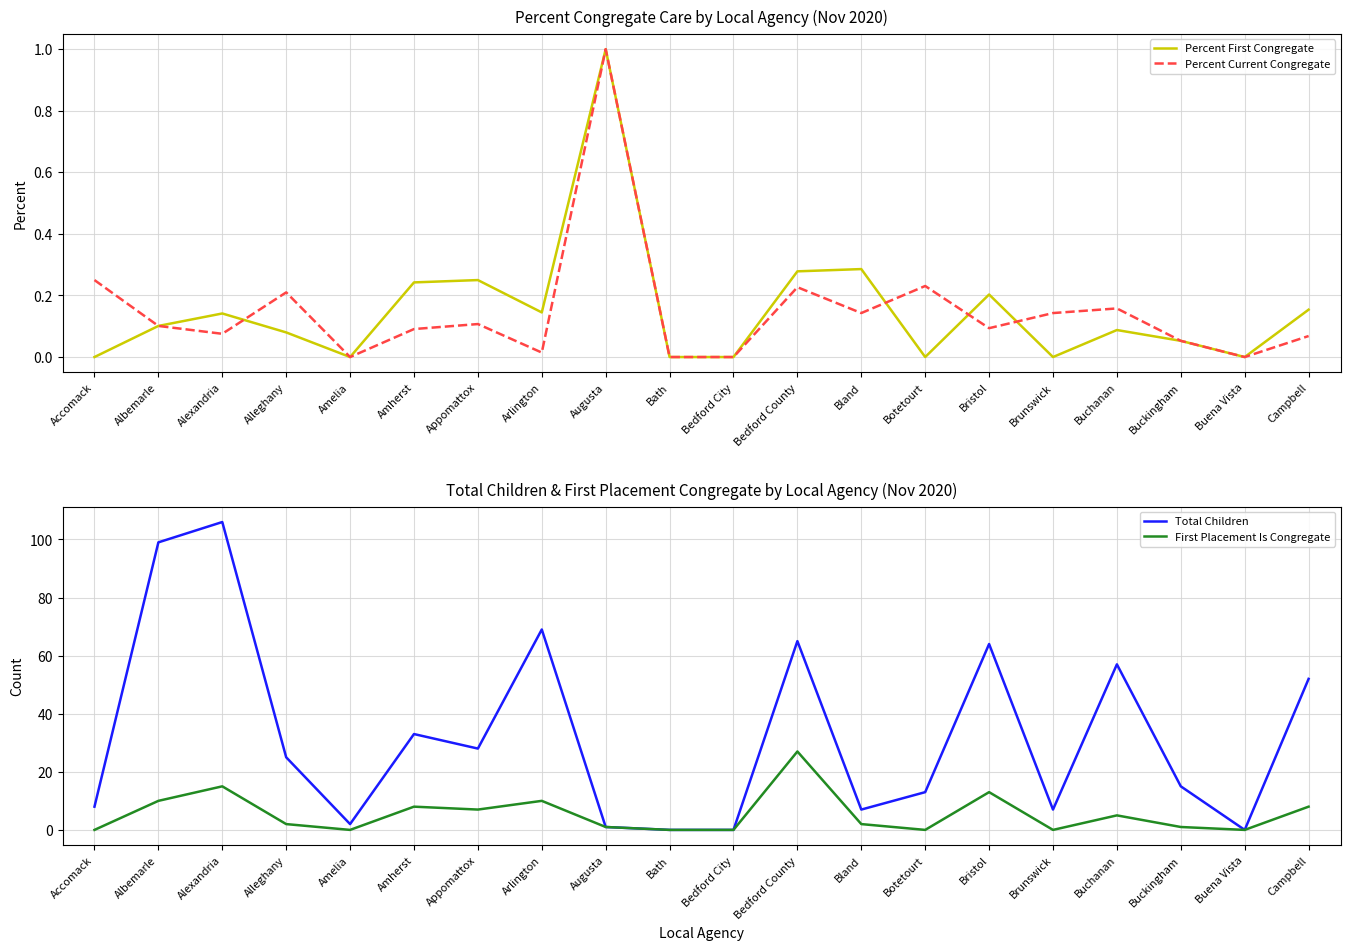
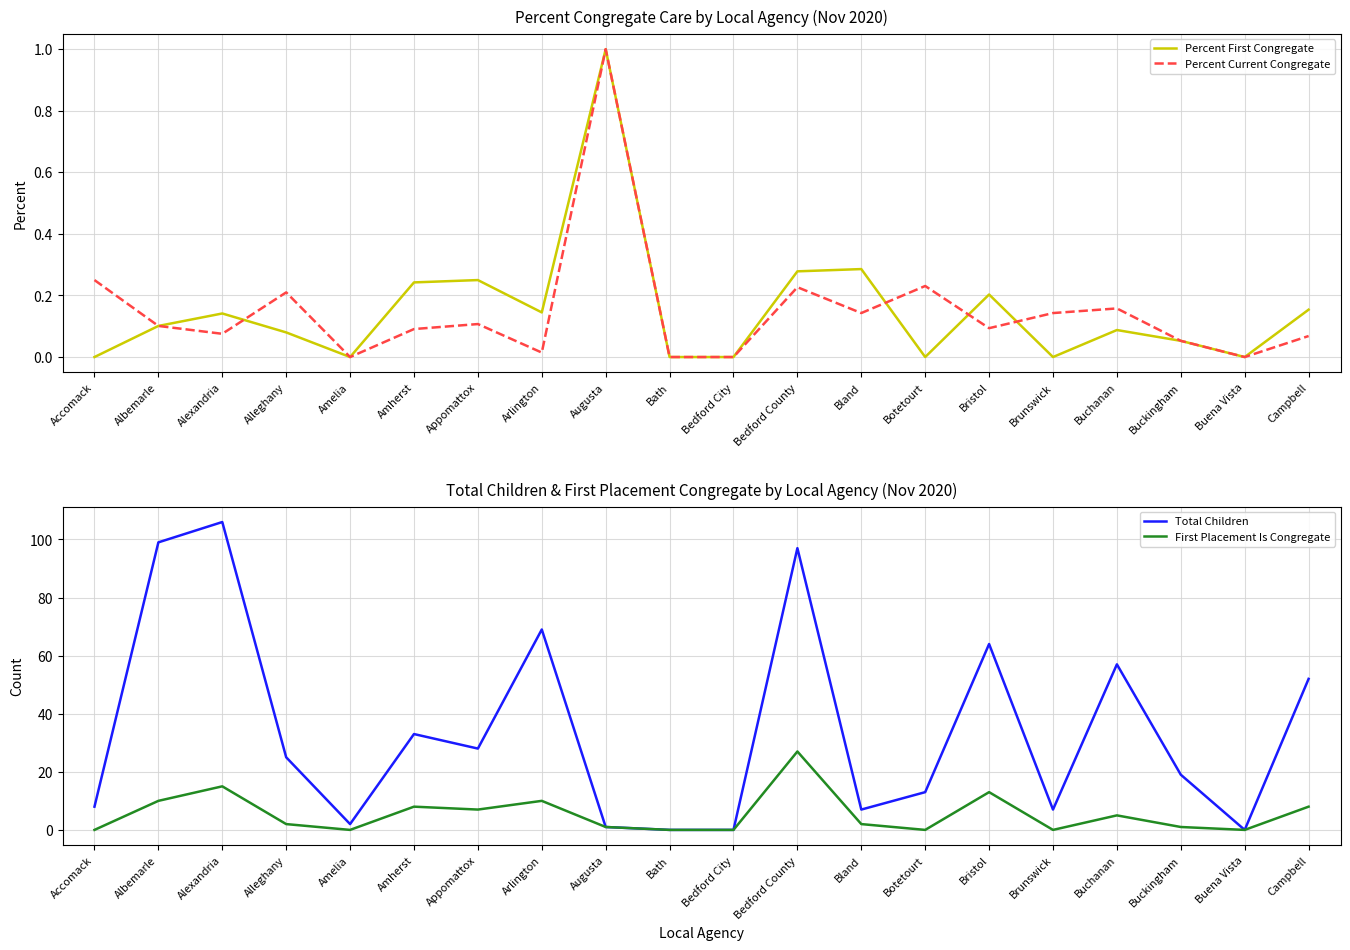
Total Children & First Placement Congregate by Local Agency (Nov 2020), Total Children, Bedford County: 65 -> 97
Total Children & First Placement Congregate by Local Agency (Nov 2020), Total Children, Buckingham: 15 -> 19
